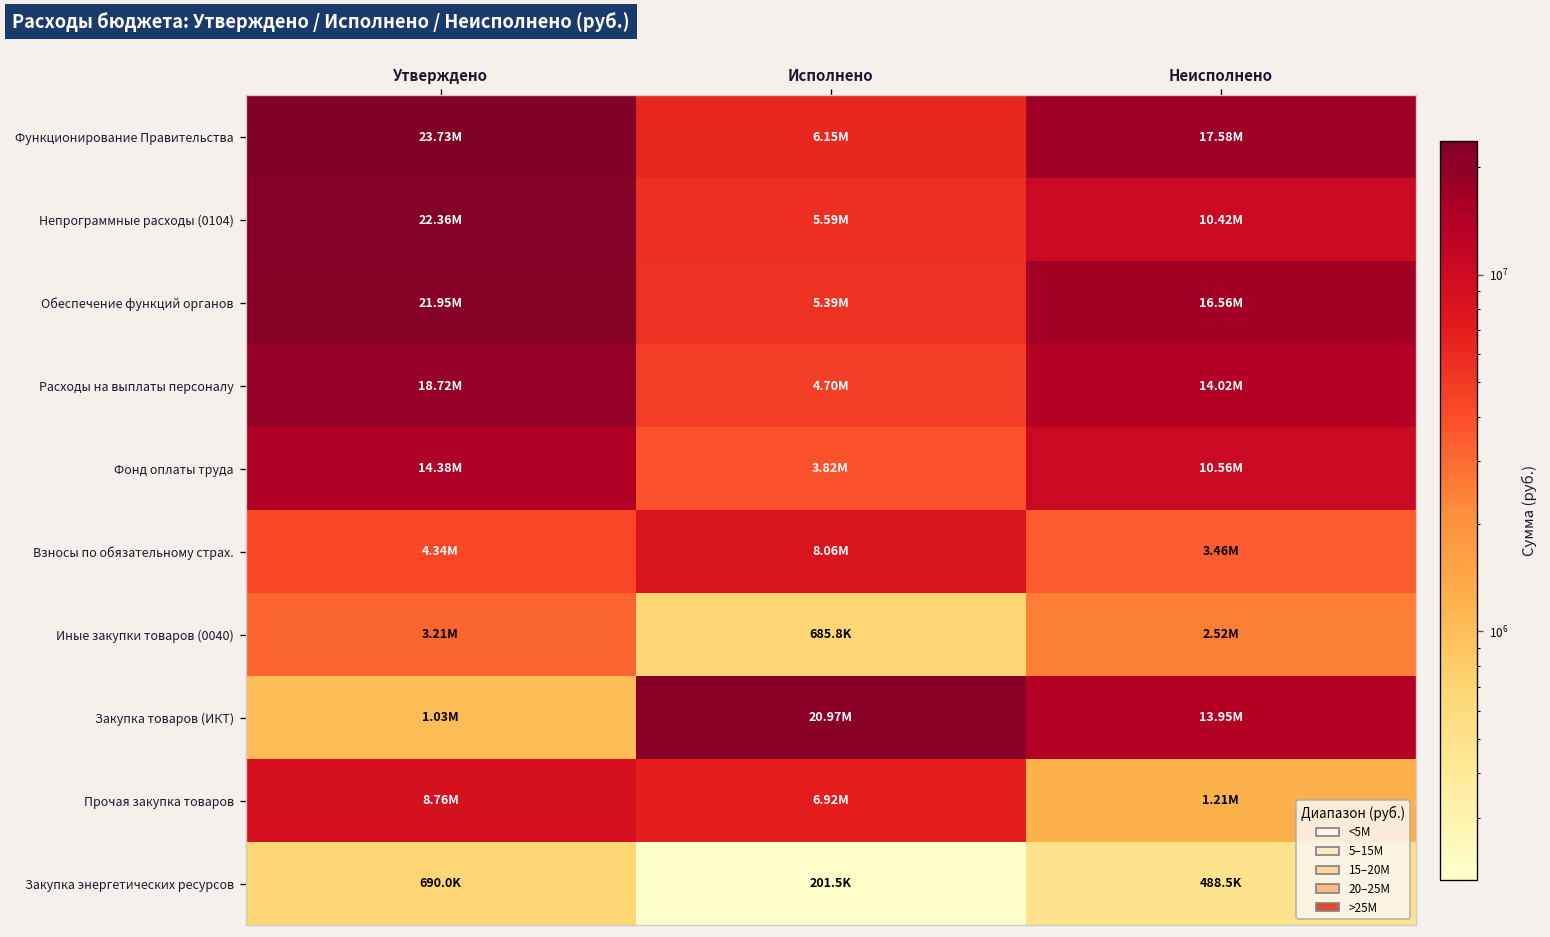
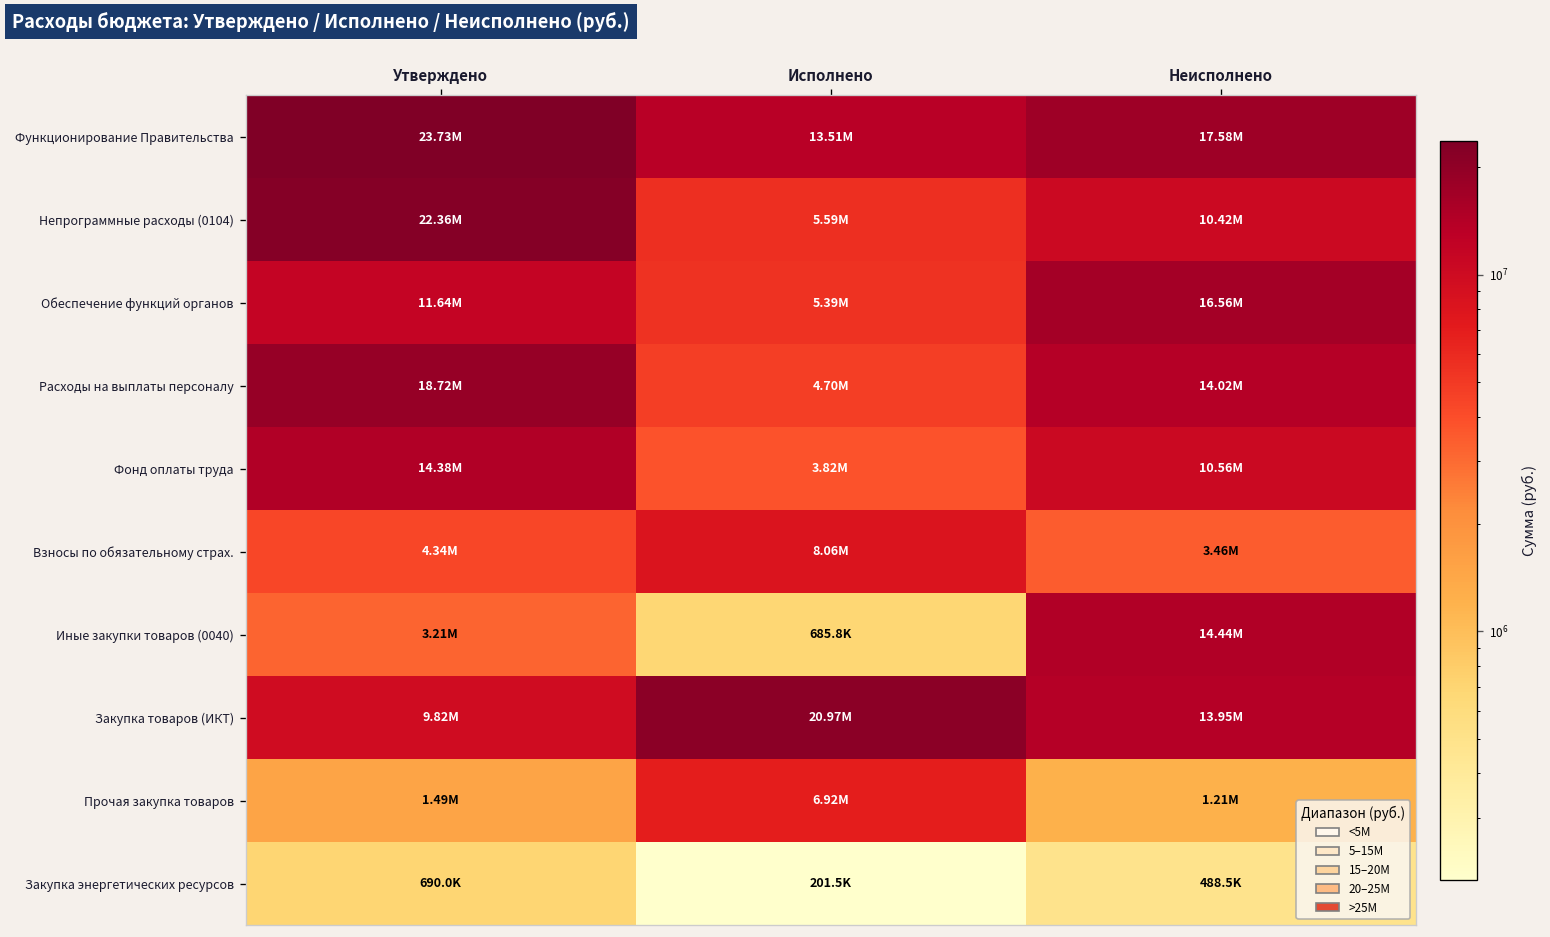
Функционирование Правительства, Исполнено: 6.15M -> 13.51M
Обеспечение функций органов, Утверждено: 21.95M -> 11.64M
Иные закупки товаров (0040), Неисполнено: 2.52M -> 14.44M
Закупка товаров (ИКТ), Утверждено: 1.03M -> 9.82M
Прочая закупка товаров, Утверждено: 8.76M -> 1.49M
